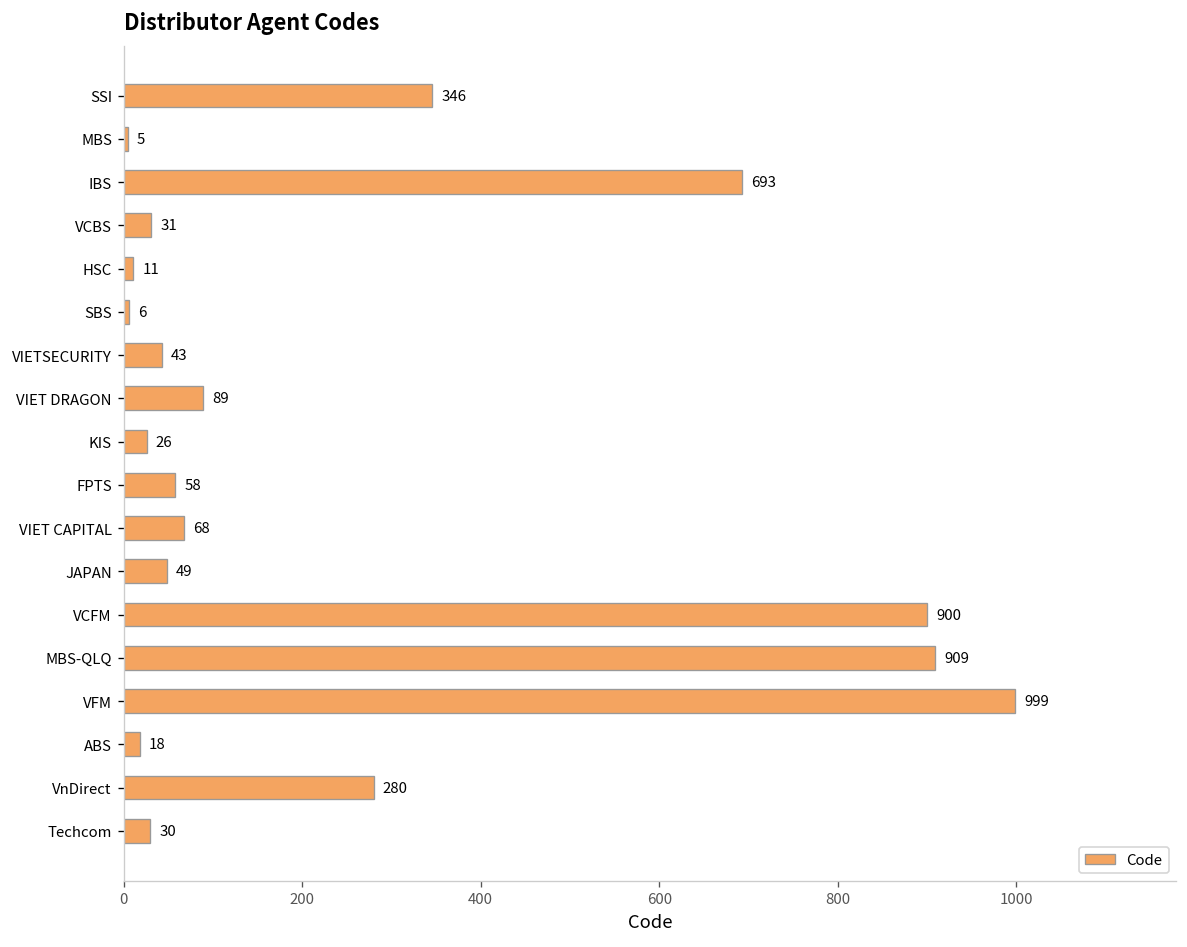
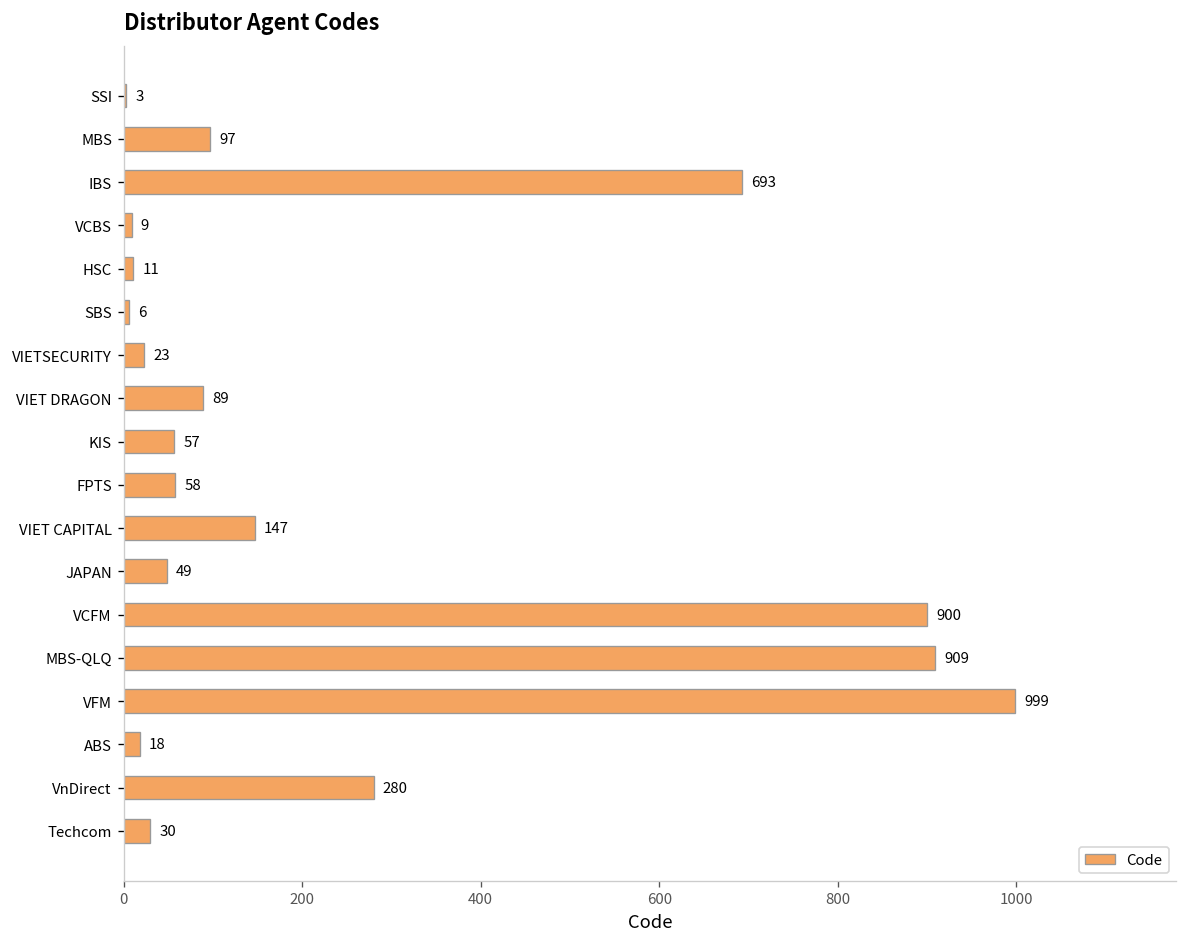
SSI: 346 -> 3
MBS: 5 -> 97
VCBS: 31 -> 9
VIETSECURITY: 43 -> 23
KIS: 26 -> 57
VIET CAPITAL: 68 -> 147
